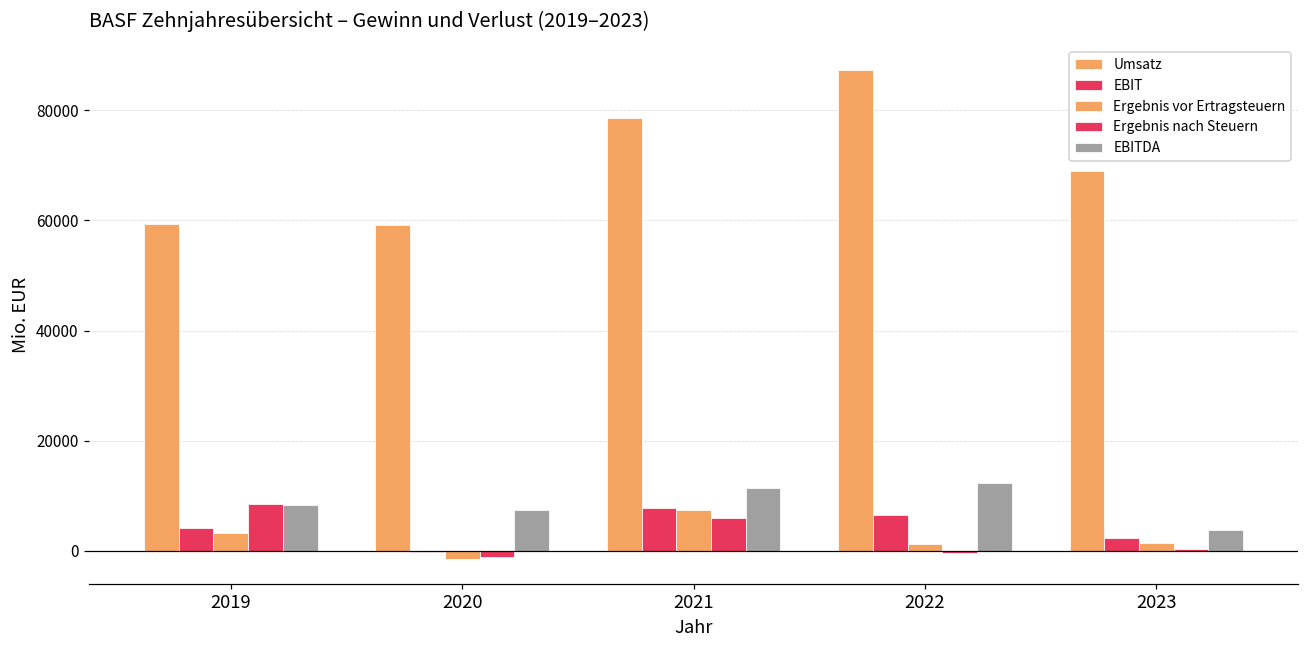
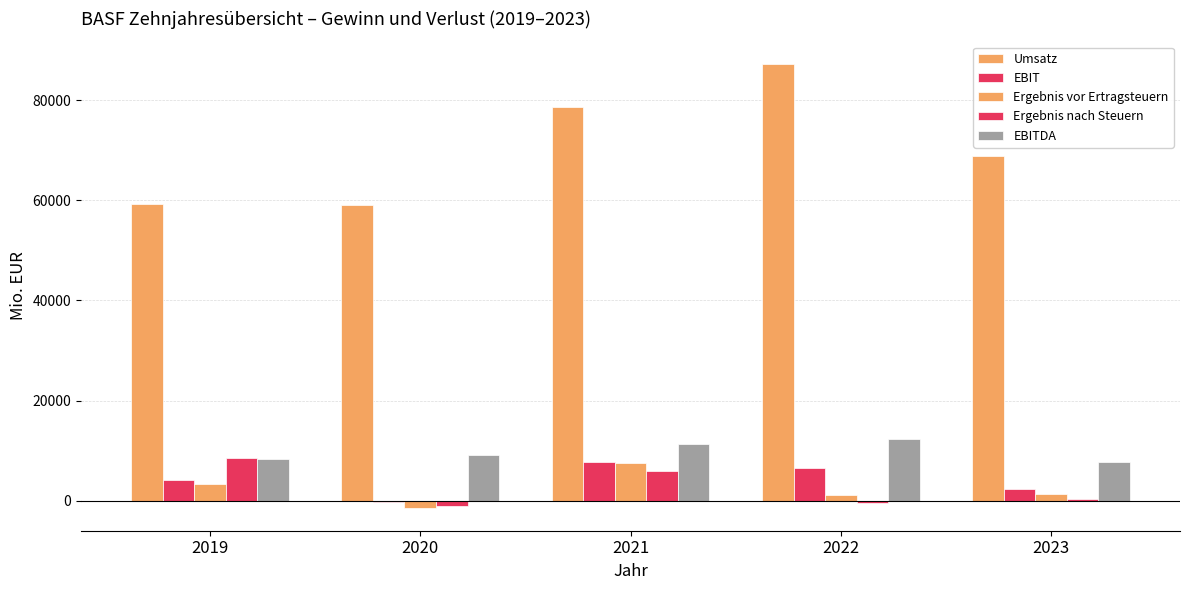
EBITDA, 2020: 7000 -> 9000
EBITDA, 2023: 4000 -> 8000
